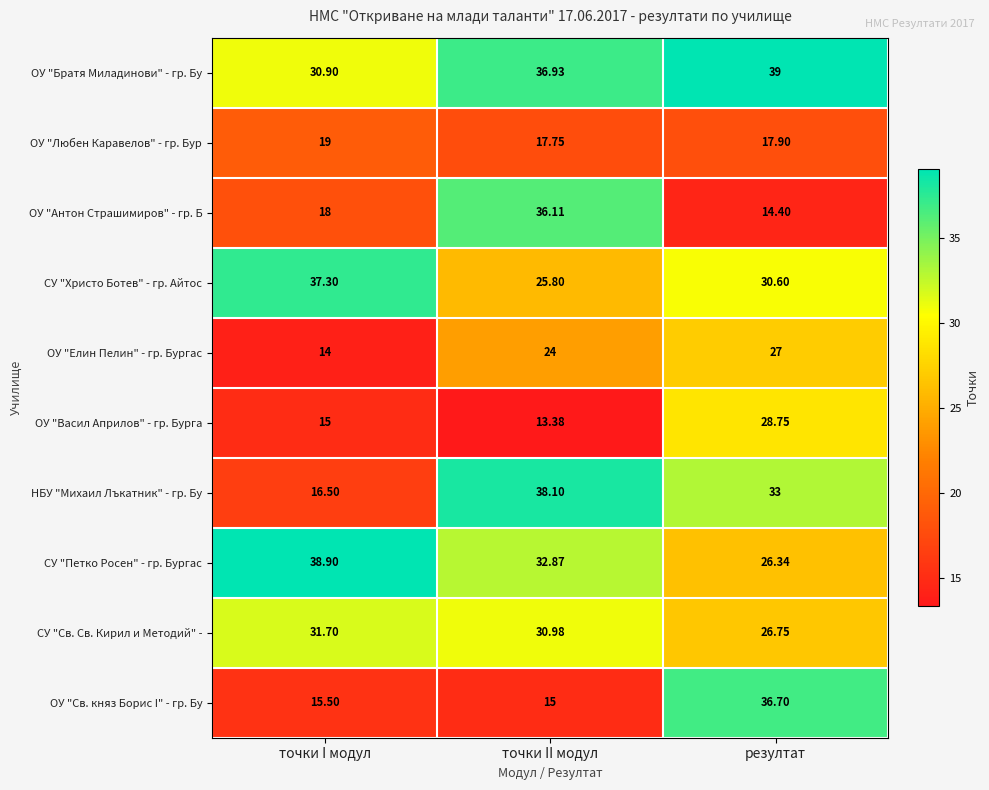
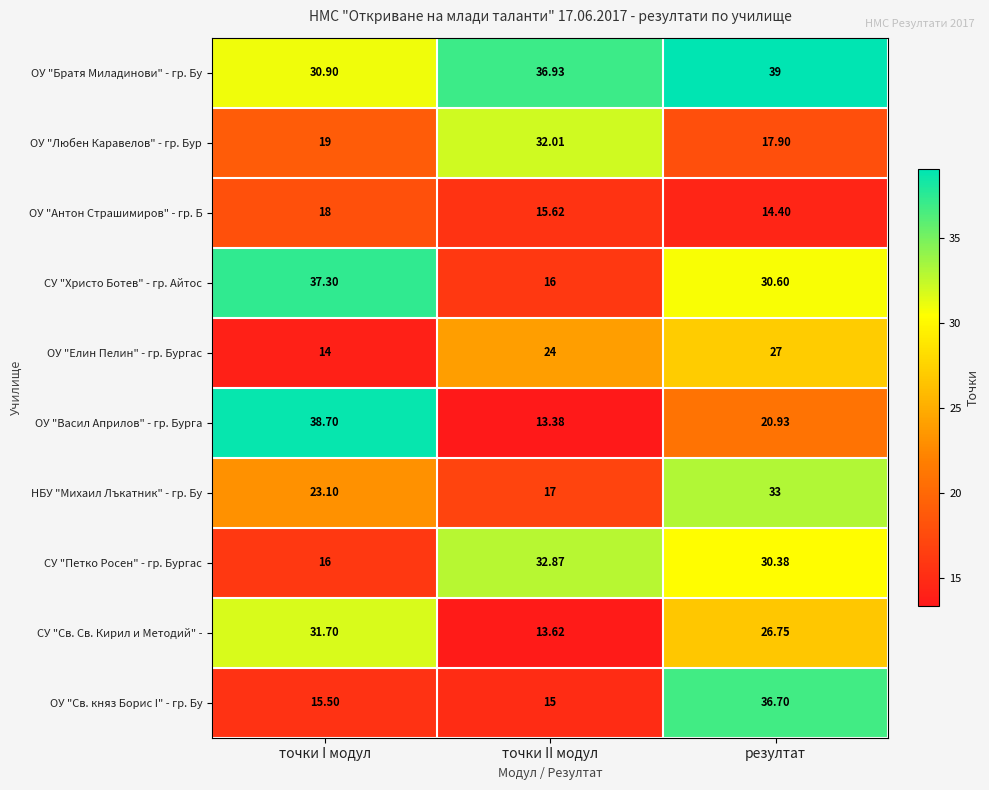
ОУ "Любен Каравелов" - гр. Бур, точки II модул: 17.75 -> 32.01
ОУ "Антон Страшимиров" - гр. Б, точки II модул: 36.11 -> 15.62
СУ "Христо Ботев" - гр. Айтос, точки II модул: 25.80 -> 16
ОУ "Васил Априлов" - гр. Бурга, точки I модул: 15 -> 38.70
ОУ "Васил Априлов" - гр. Бурга, резултат: 28.75 -> 20.93
НБУ "Михаил Лъкатник" - гр. Бу, точки I модул: 16.50 -> 23.10
НБУ "Михаил Лъкатник" - гр. Бу, точки II модул: 38.10 -> 17
СУ "Петко Росен" - гр. Бургас, точки I модул: 38.90 -> 16
СУ "Петко Росен" - гр. Бургас, резултат: 26.34 -> 30.38
СУ "Св. Св. Кирил и Методий" -, точки II модул: 30.98 -> 13.62
